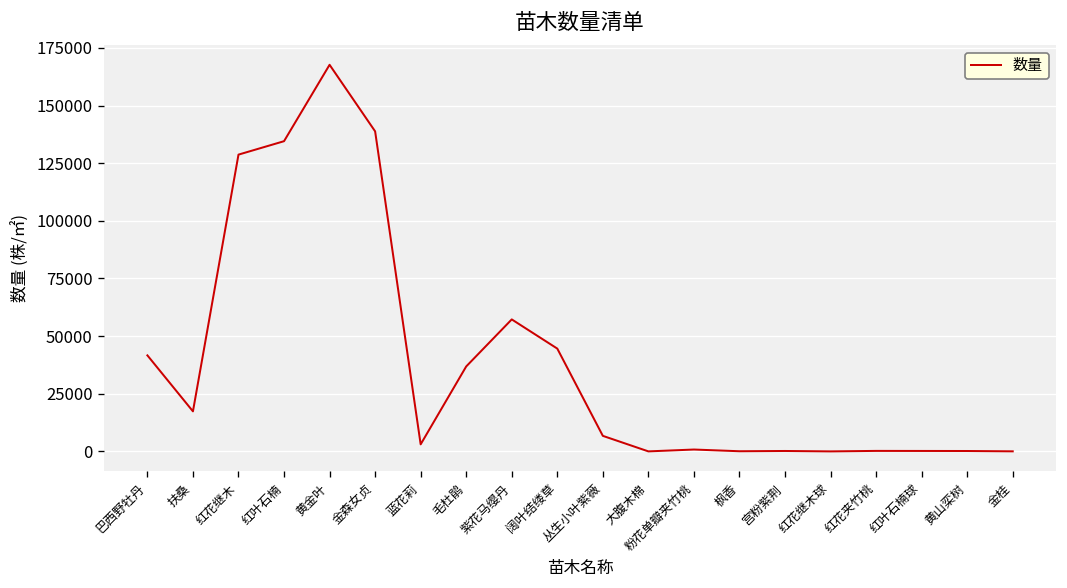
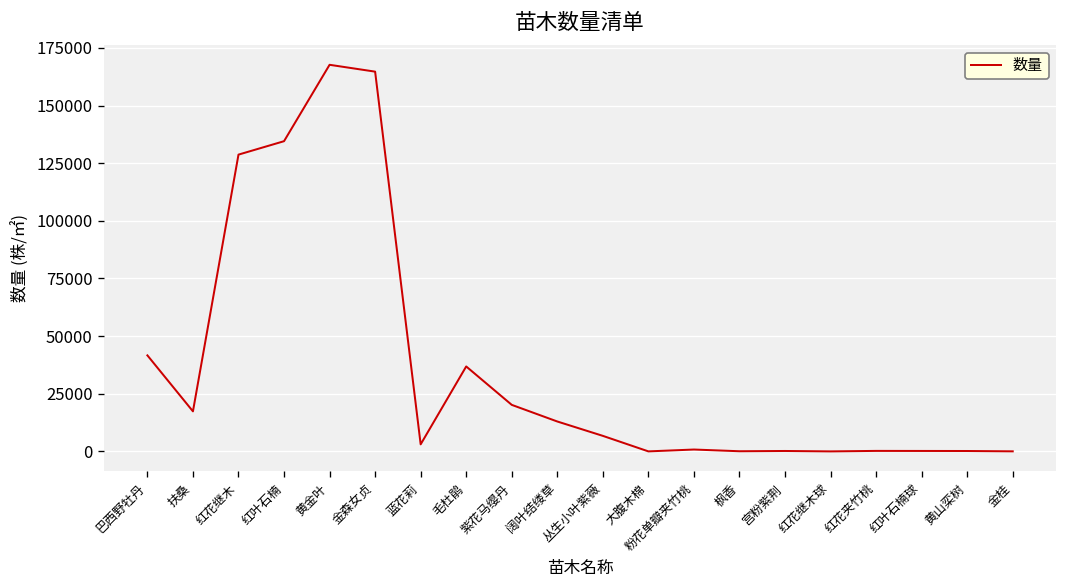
金森女贞: 139000 -> 165000
紫花马缨丹: 57000 -> 20000
阔叶结缕草: 45000 -> 13000
